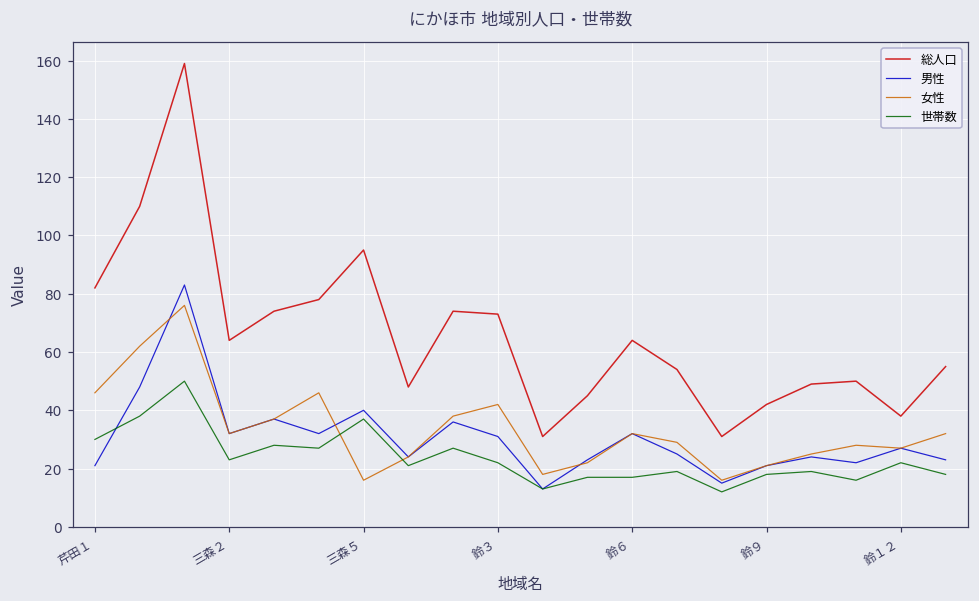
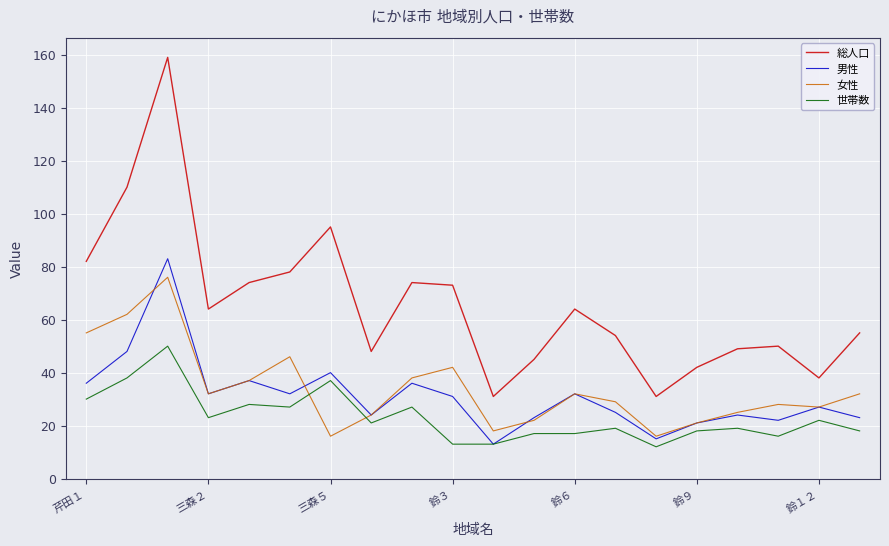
男性, 芹田１: 21 -> 36
女性, 芹田１: 46 -> 55
世帯数, 鈴３: 22 -> 13
